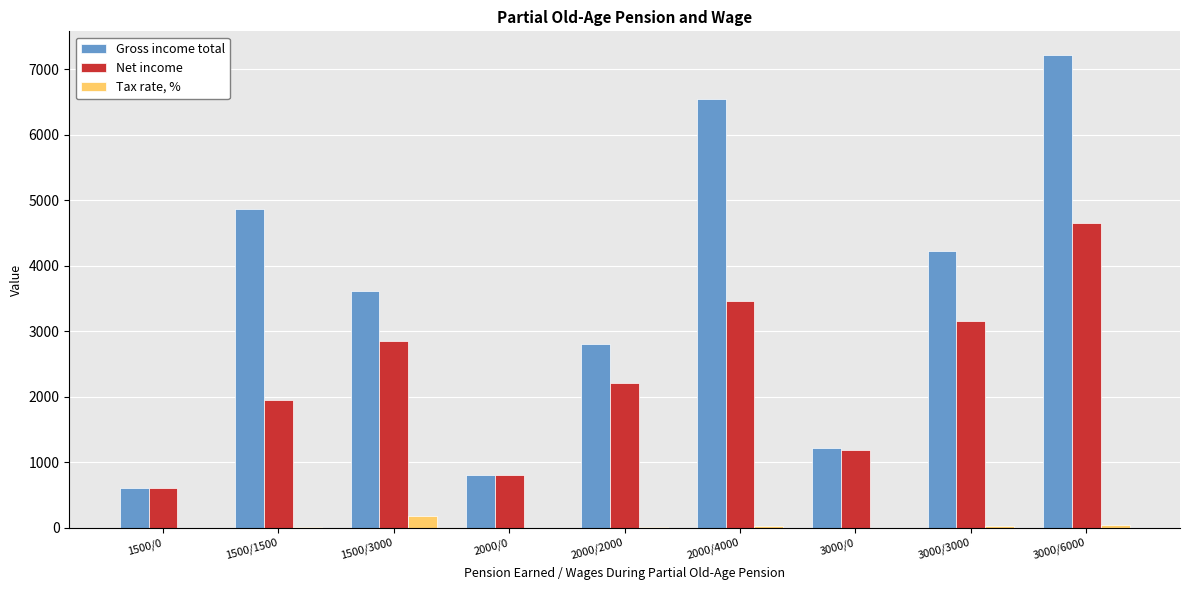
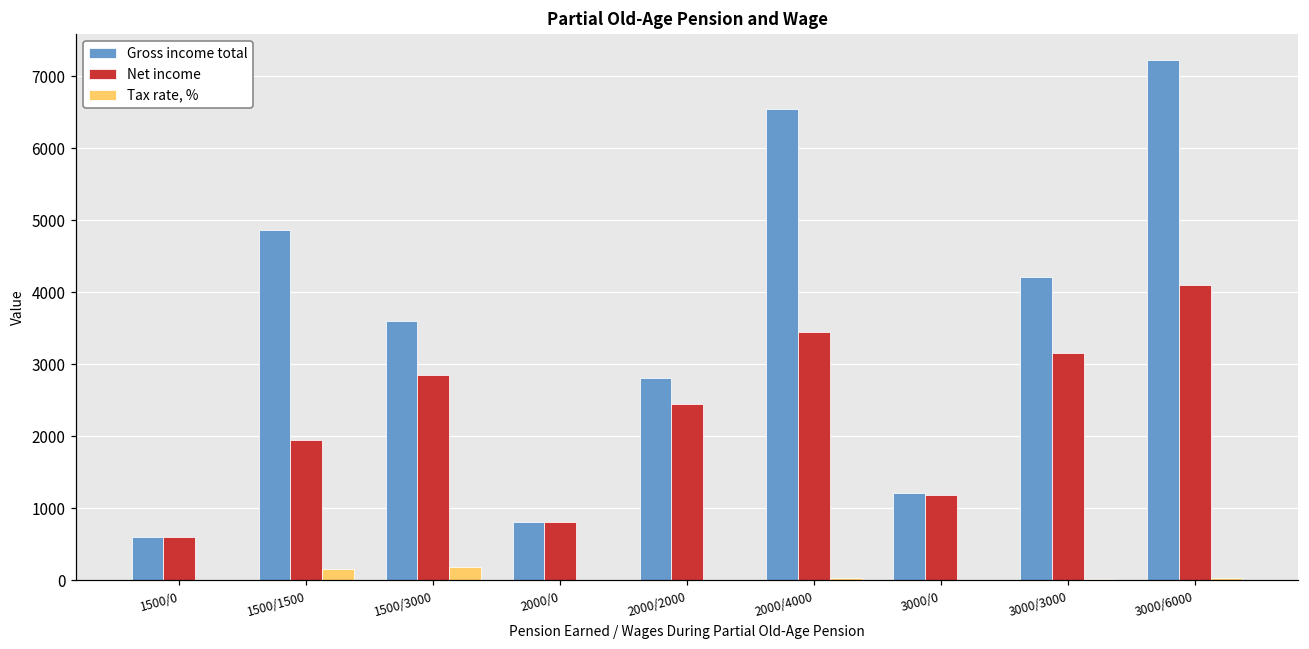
Tax rate, %, 1500/1500: 0 -> 200
Net income, 2000/2000: 2200 -> 2500
Net income, 3000/6000: 4700 -> 4100
